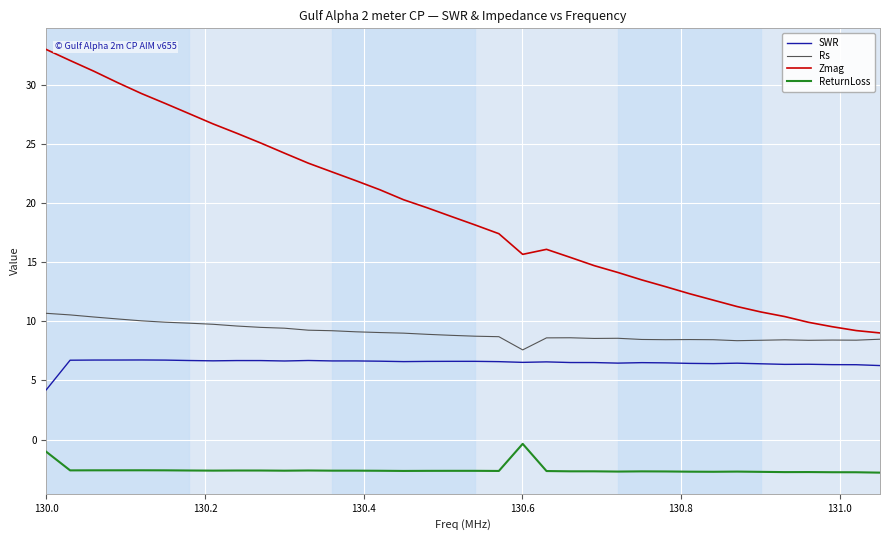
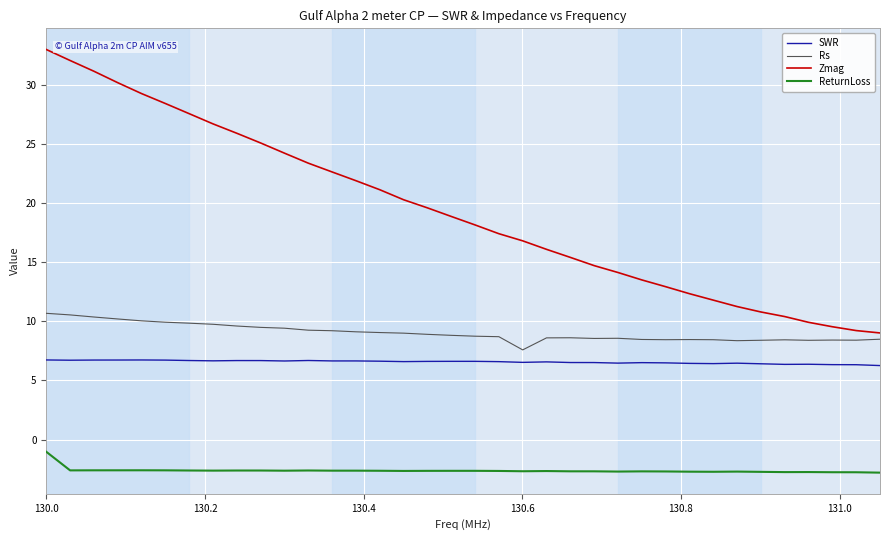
SWR, 130.0: 4.2 -> 6.7
Zmag, 130.6: 15.7 -> 16.8
ReturnLoss, 130.6: -0.4 -> -2.7
